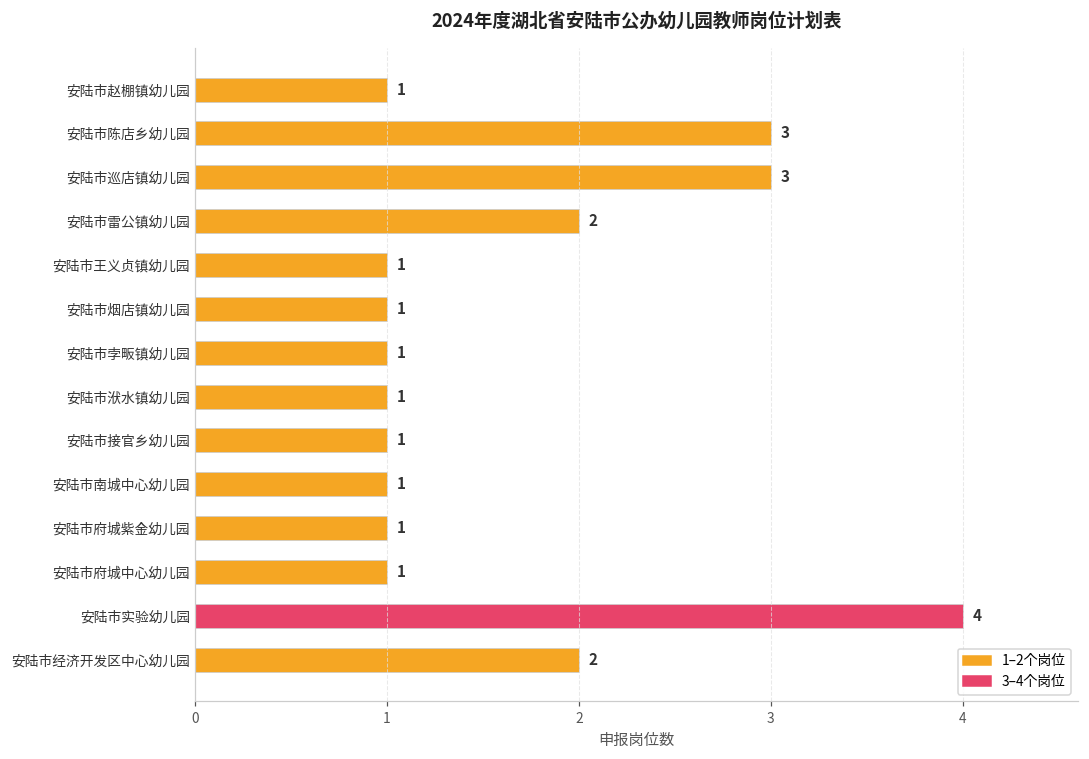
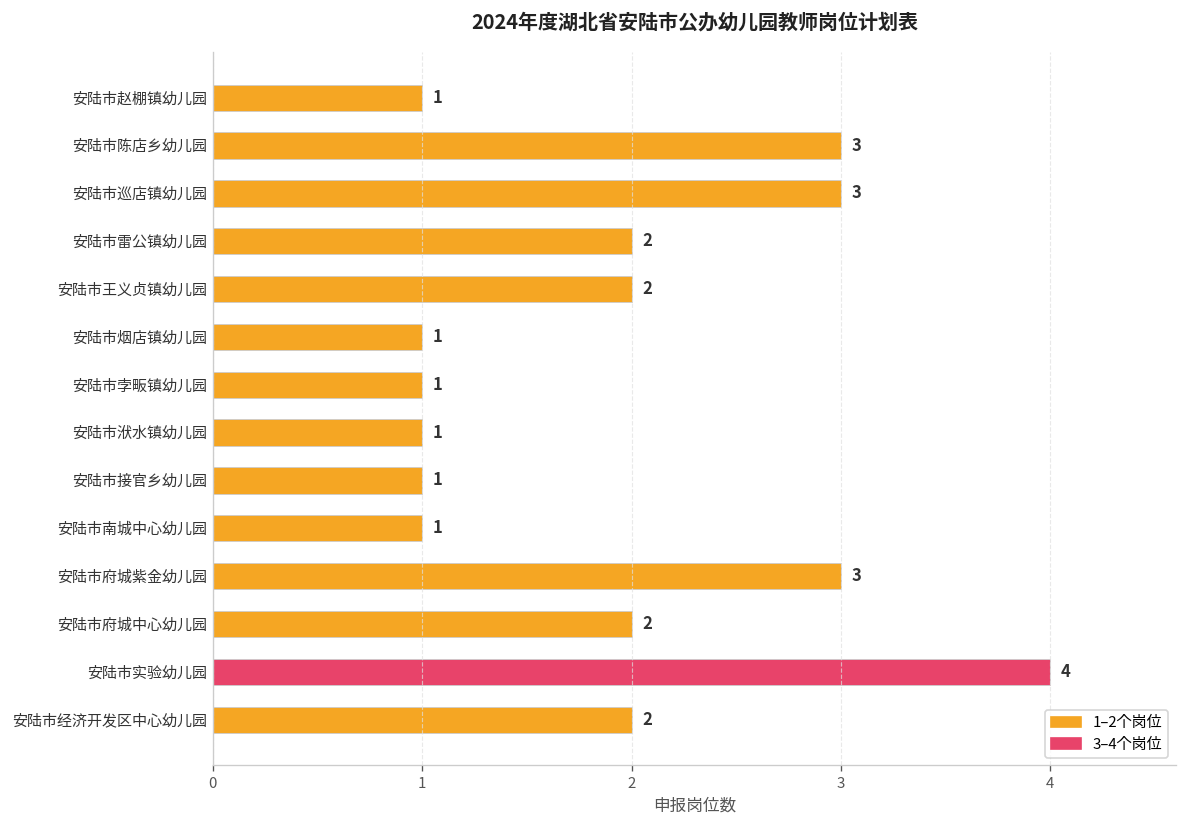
安陆市王义贞镇幼儿园: 1 -> 2
安陆市府城紫金幼儿园: 1 -> 3
安陆市府城中心幼儿园: 1 -> 2
